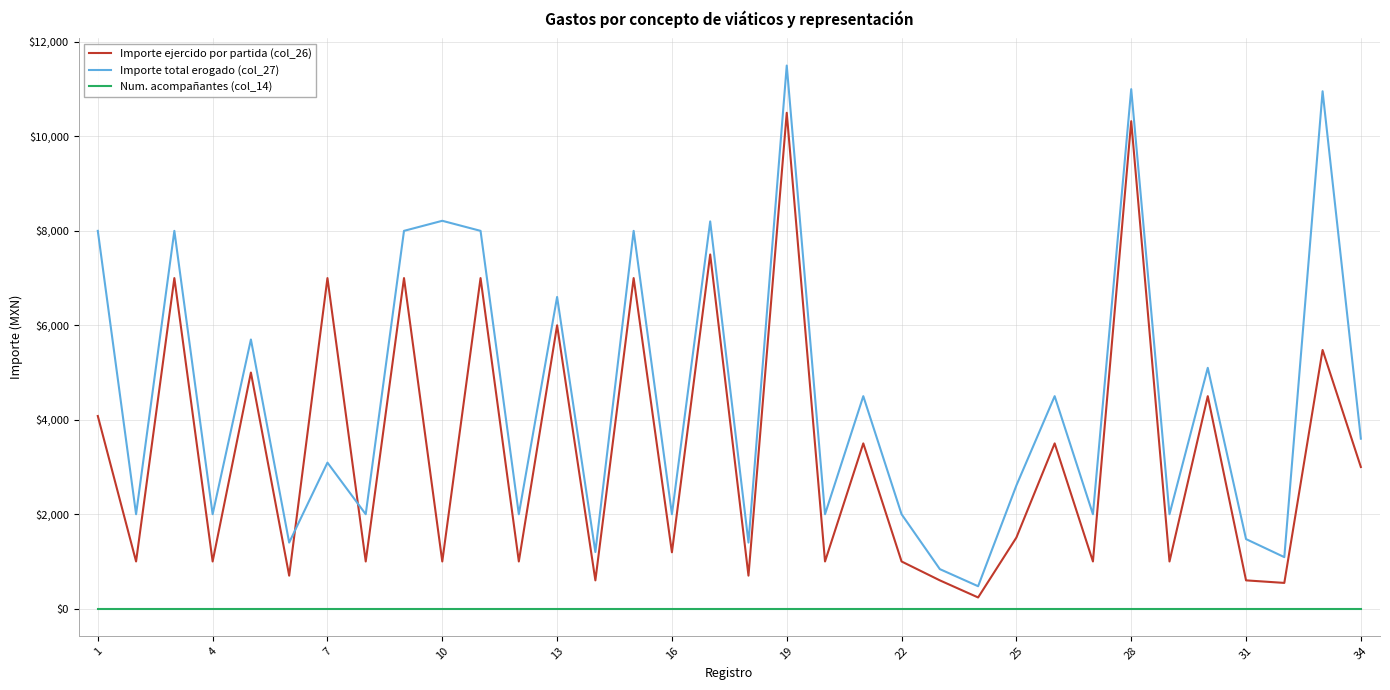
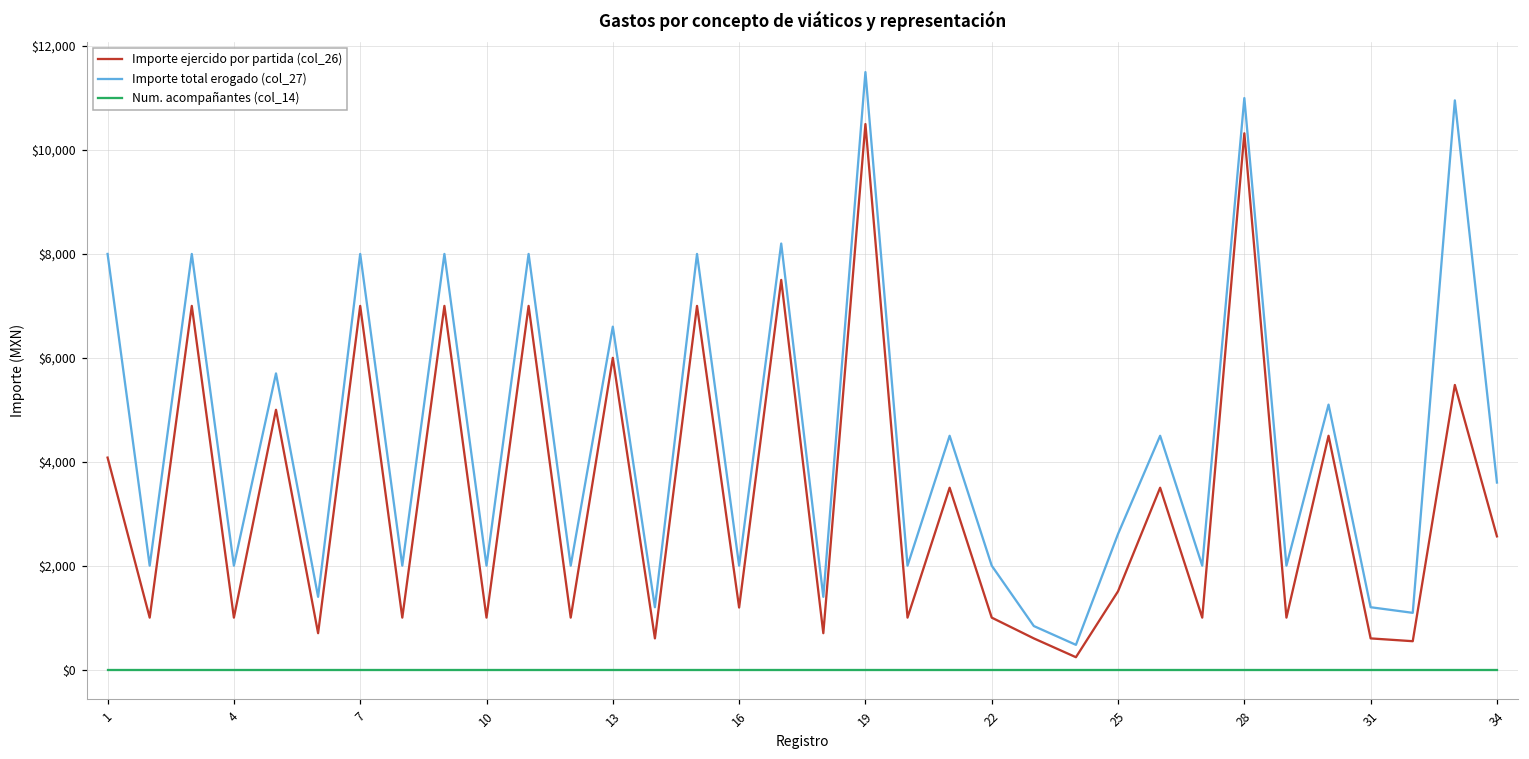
Importe total erogado (col_27), 7: $3,100 -> $8,000
Importe total erogado (col_27), 10: $8,200 -> $2,000
Importe total erogado (col_27), 31: $1,500 -> $1,200
Importe ejercido por partida (col_26), 34: $3,000 -> $2,600
